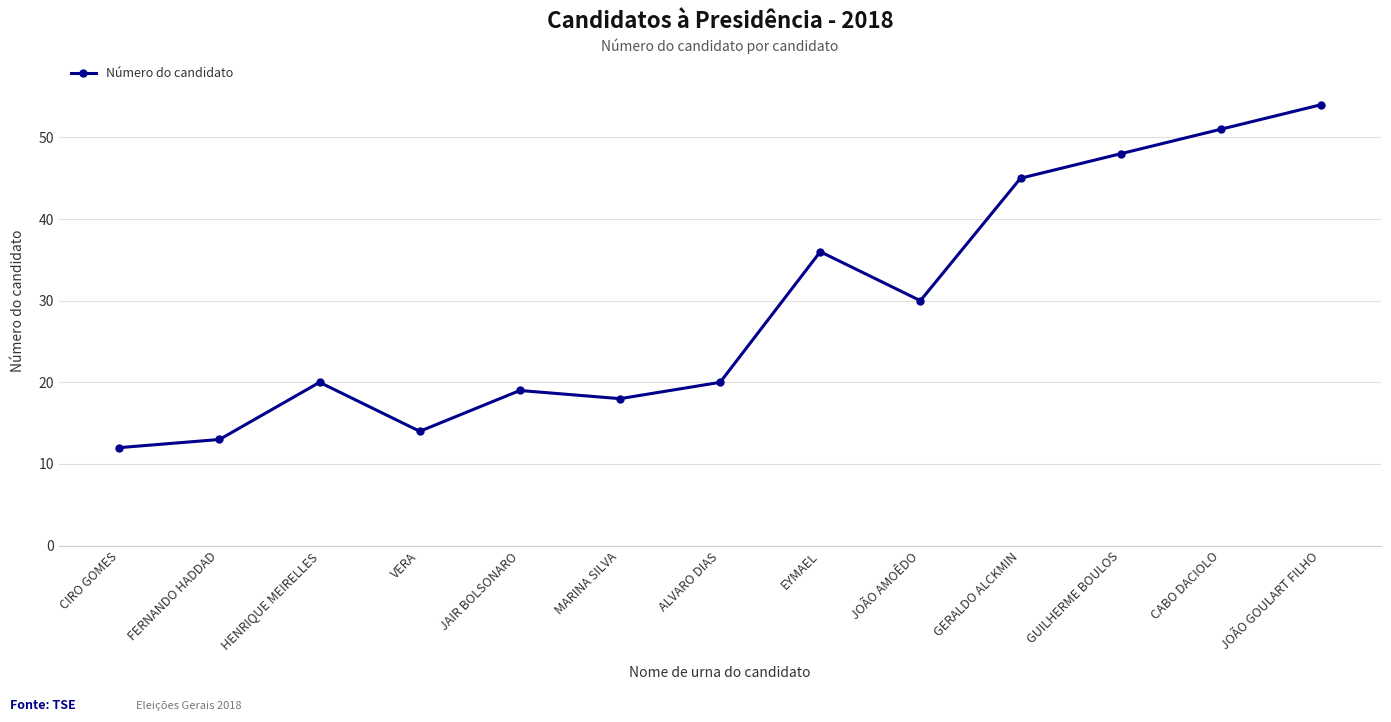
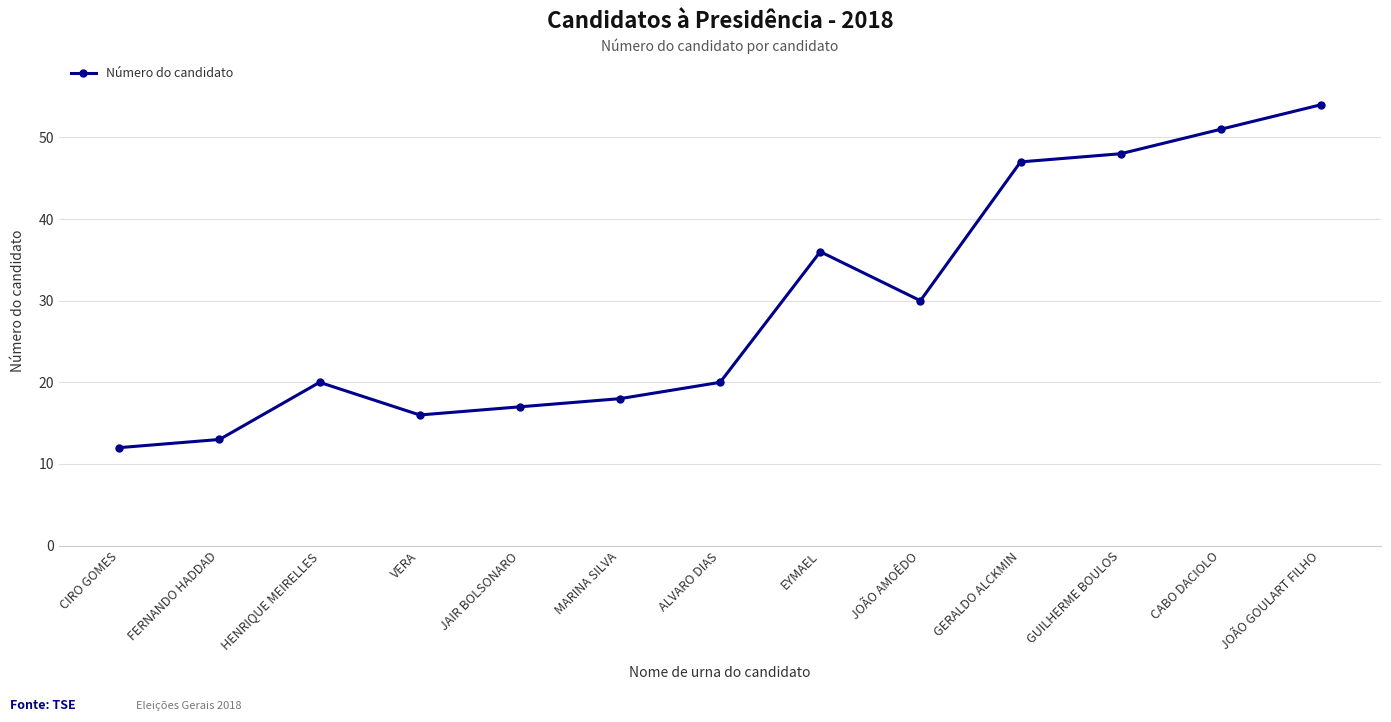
VERA: 14 -> 16
JAIR BOLSONARO: 19 -> 17
GERALDO ALCKMIN: 45 -> 47
